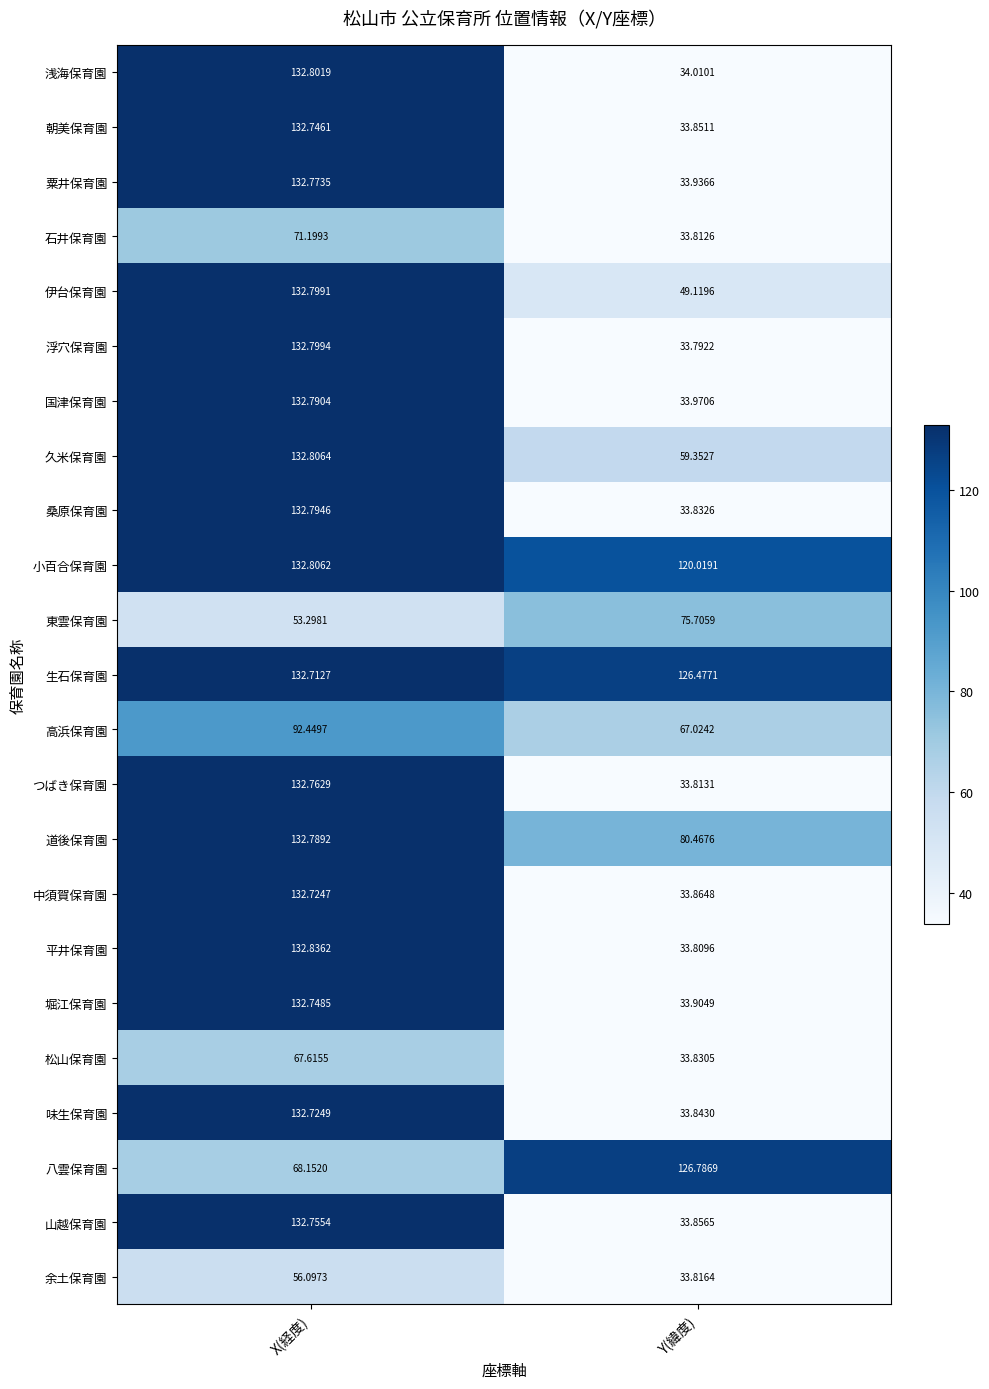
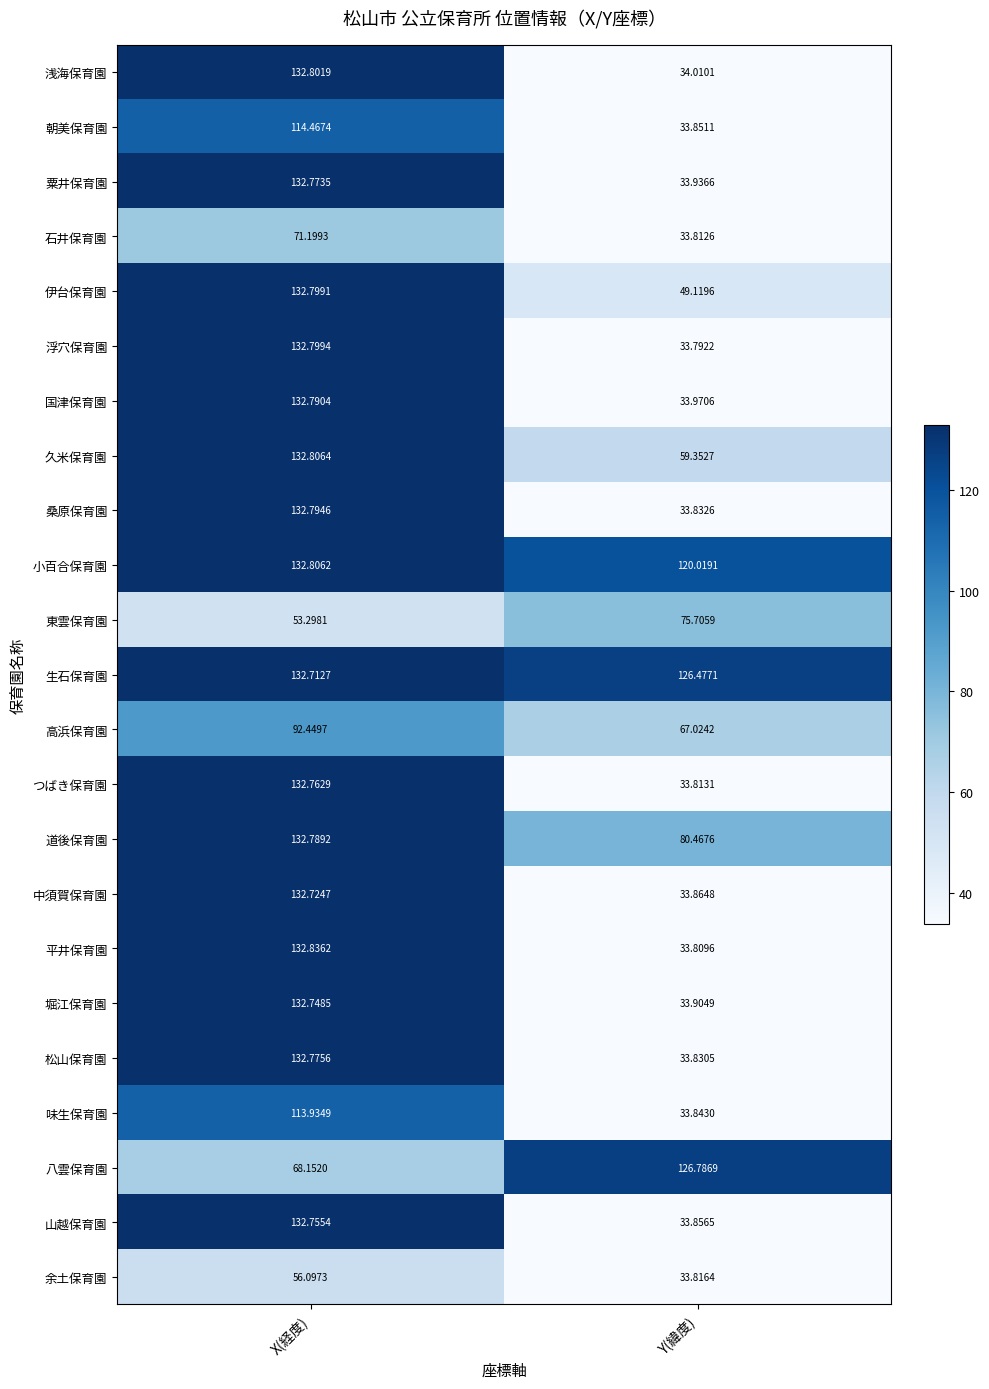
朝美保育園, X(経度): 132.7461 -> 114.4674
松山保育園, X(経度): 67.6155 -> 132.7756
味生保育園, X(経度): 132.7249 -> 113.9349
